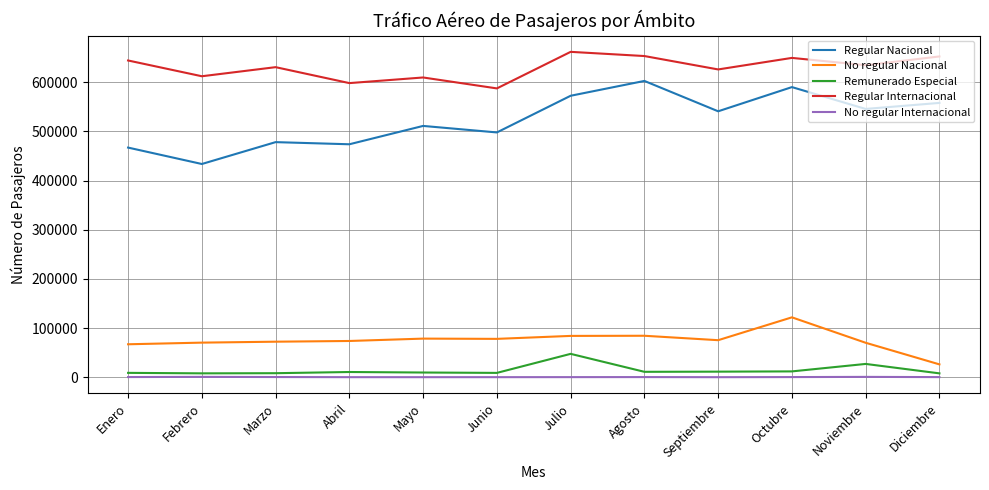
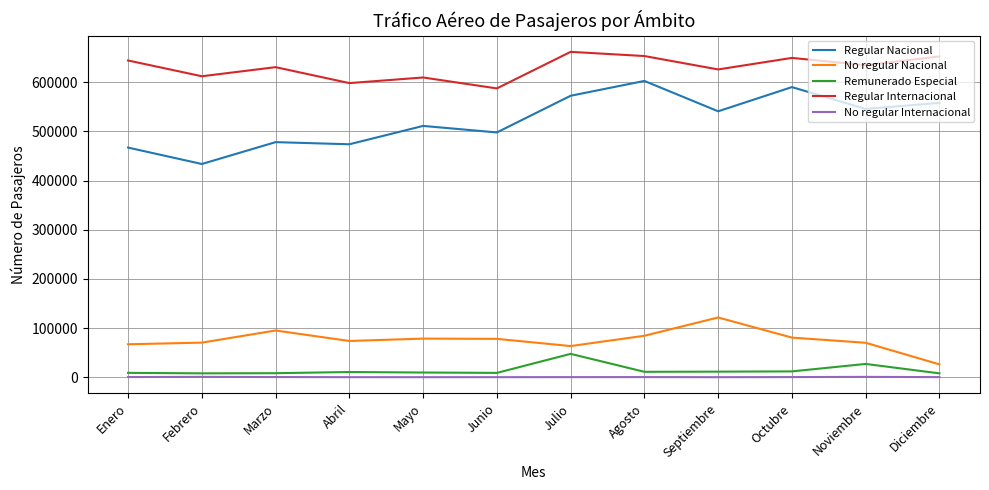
No regular Nacional, Marzo: 70000 -> 90000
No regular Nacional, Julio: 80000 -> 60000
No regular Nacional, Septiembre: 80000 -> 120000
No regular Nacional, Octubre: 120000 -> 80000
